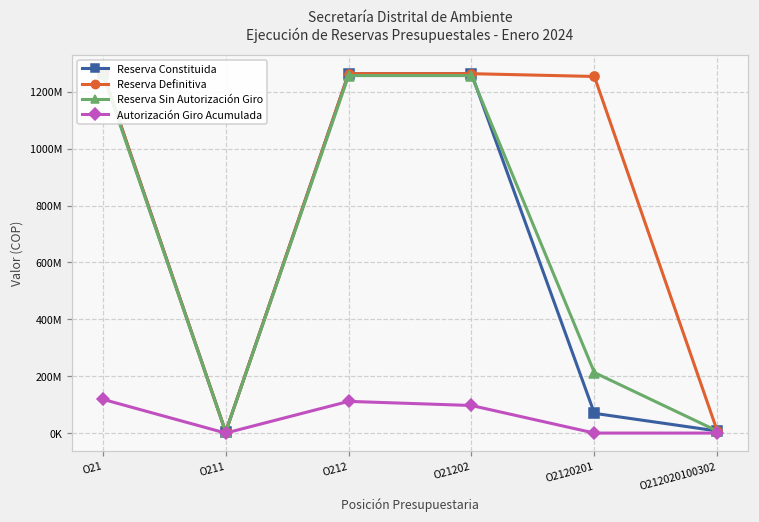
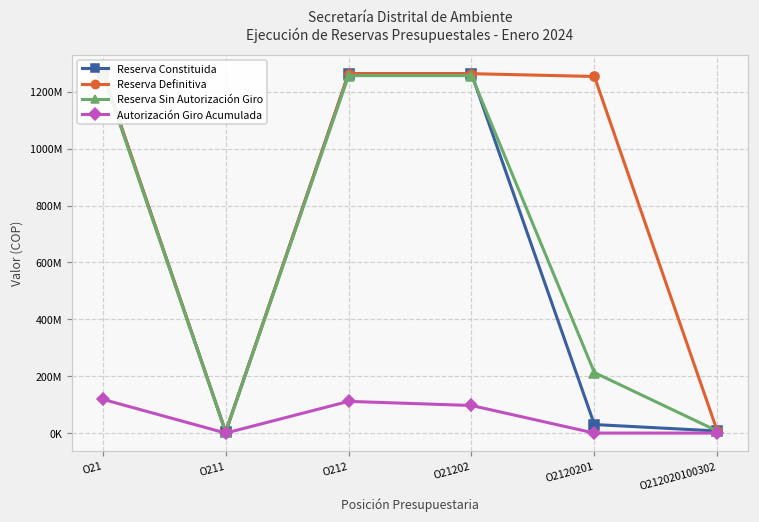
Reserva Constituida, O2120201: 70000000 -> 30000000
